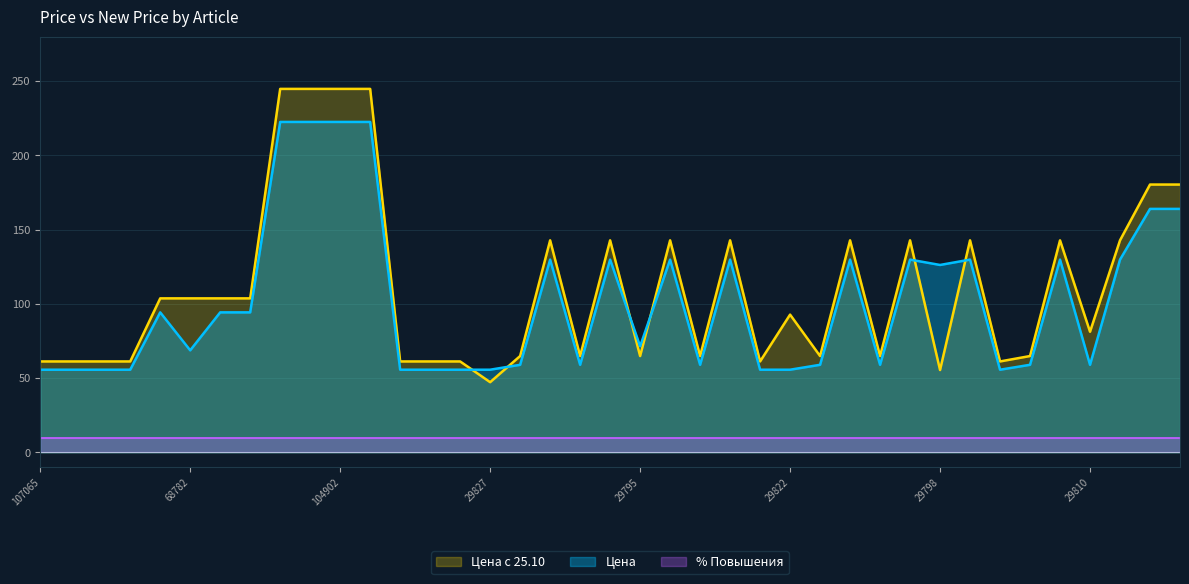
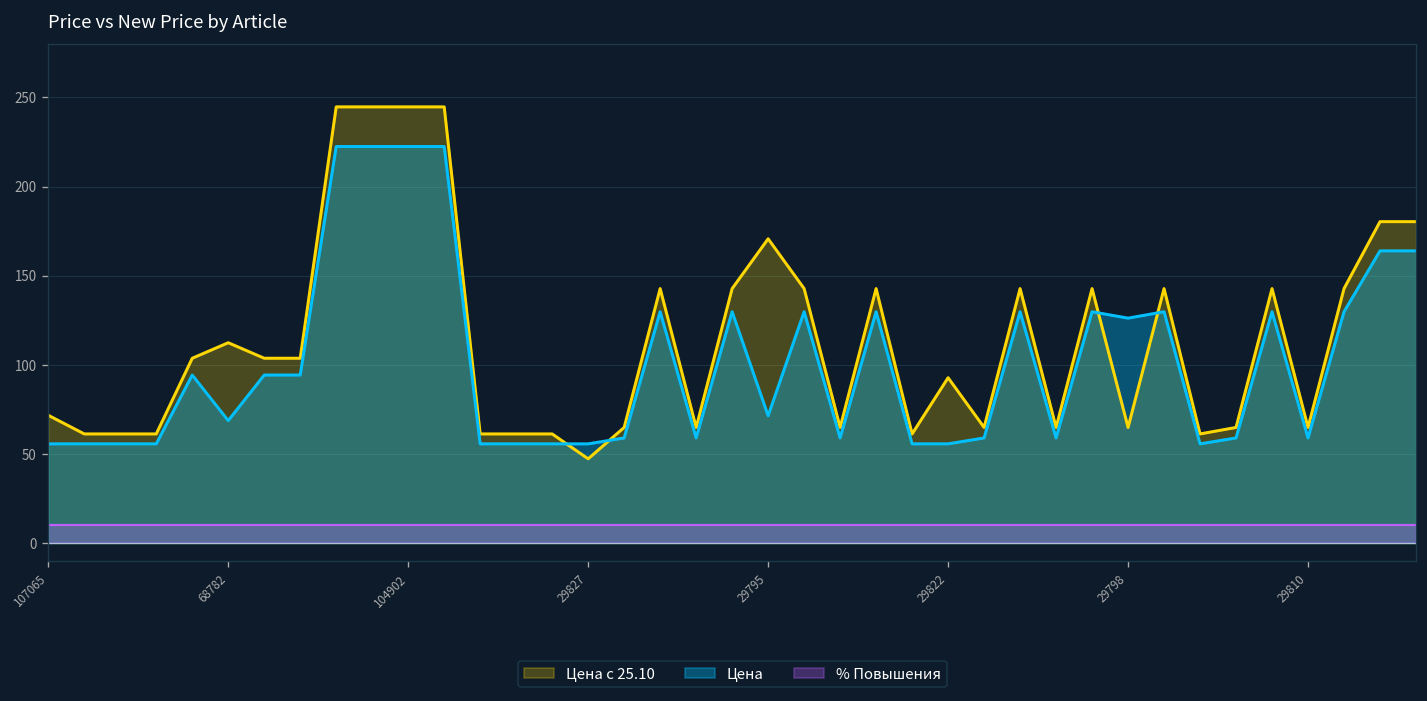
Цена с 25.10, 107065: 61 -> 72
Цена с 25.10, 68782: 104 -> 112
Цена с 25.10, 29795: 65 -> 171
Цена с 25.10, 29798: 55 -> 65
Цена с 25.10, 29810: 81 -> 65
